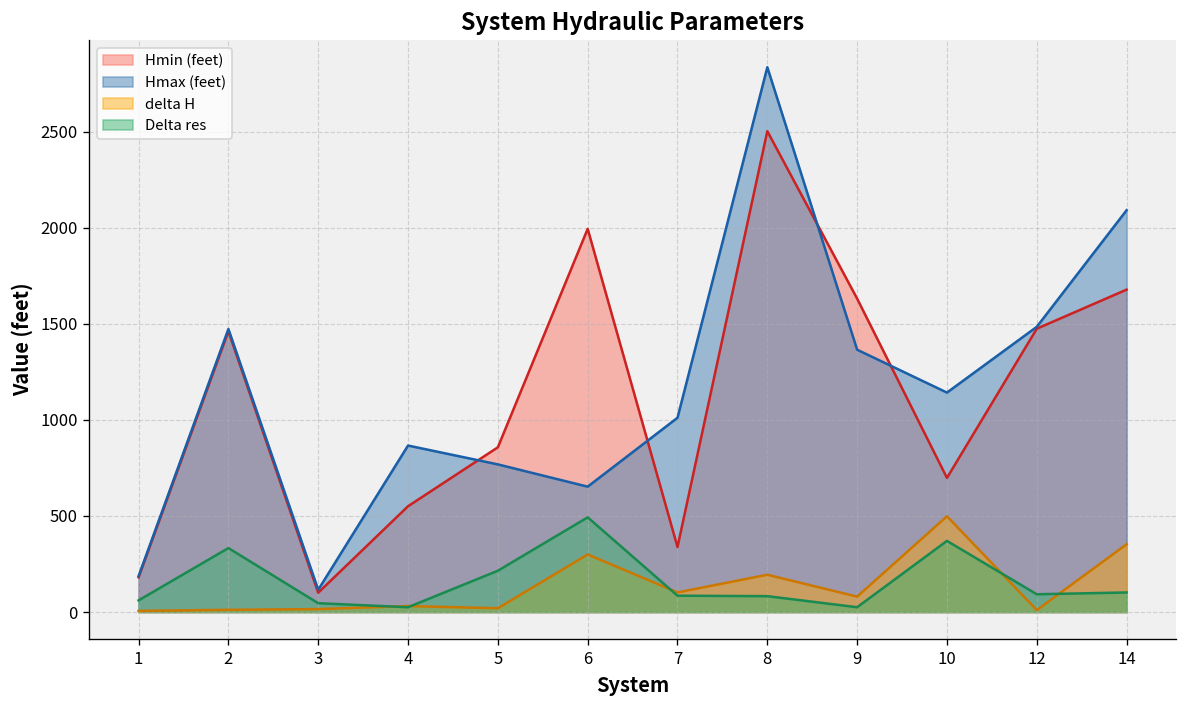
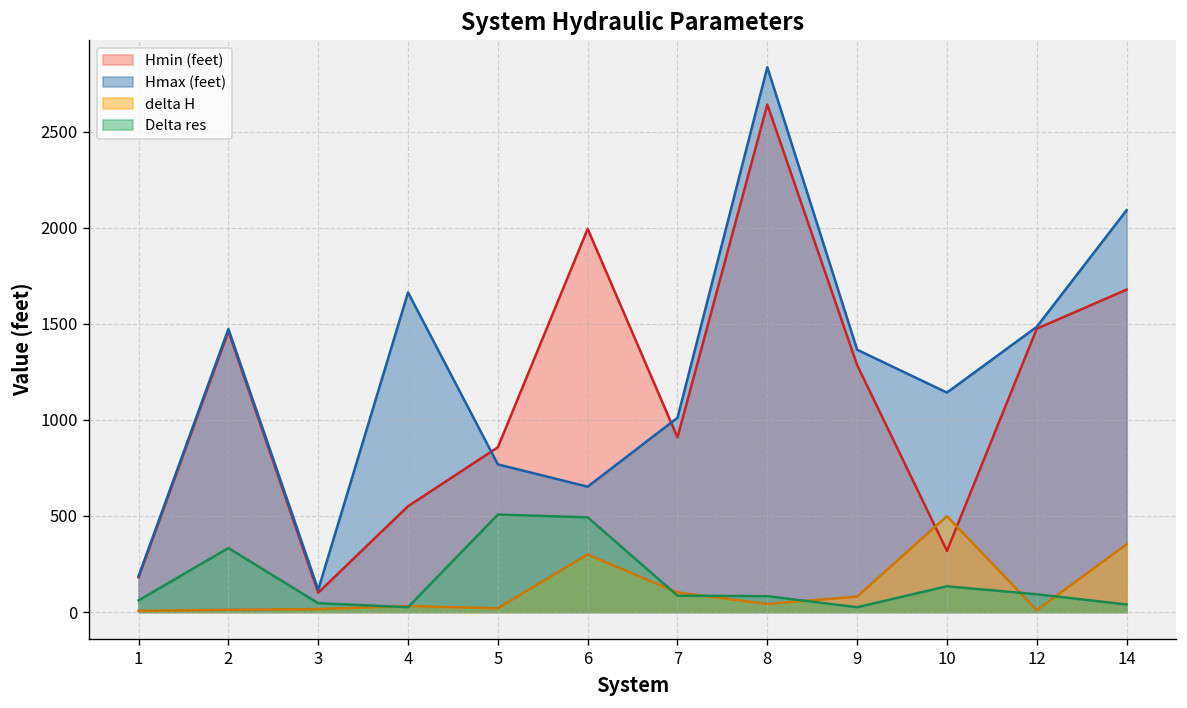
Hmax (feet), 4: 870 -> 1660
Delta res, 5: 210 -> 510
Hmin (feet), 7: 340 -> 910
Hmin (feet), 8: 2500 -> 2640
delta H, 8: 190 -> 40
Hmin (feet), 9: 1630 -> 1290
Hmin (feet), 10: 700 -> 320
Delta res, 10: 370 -> 130
Delta res, 14: 100 -> 40
